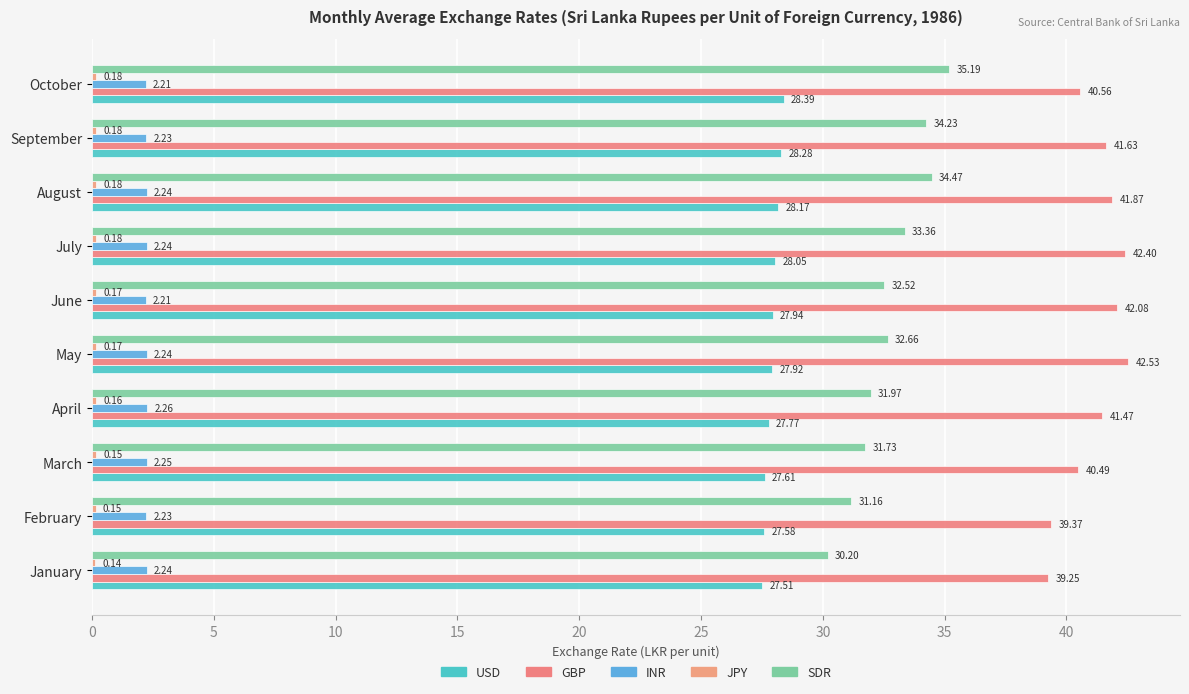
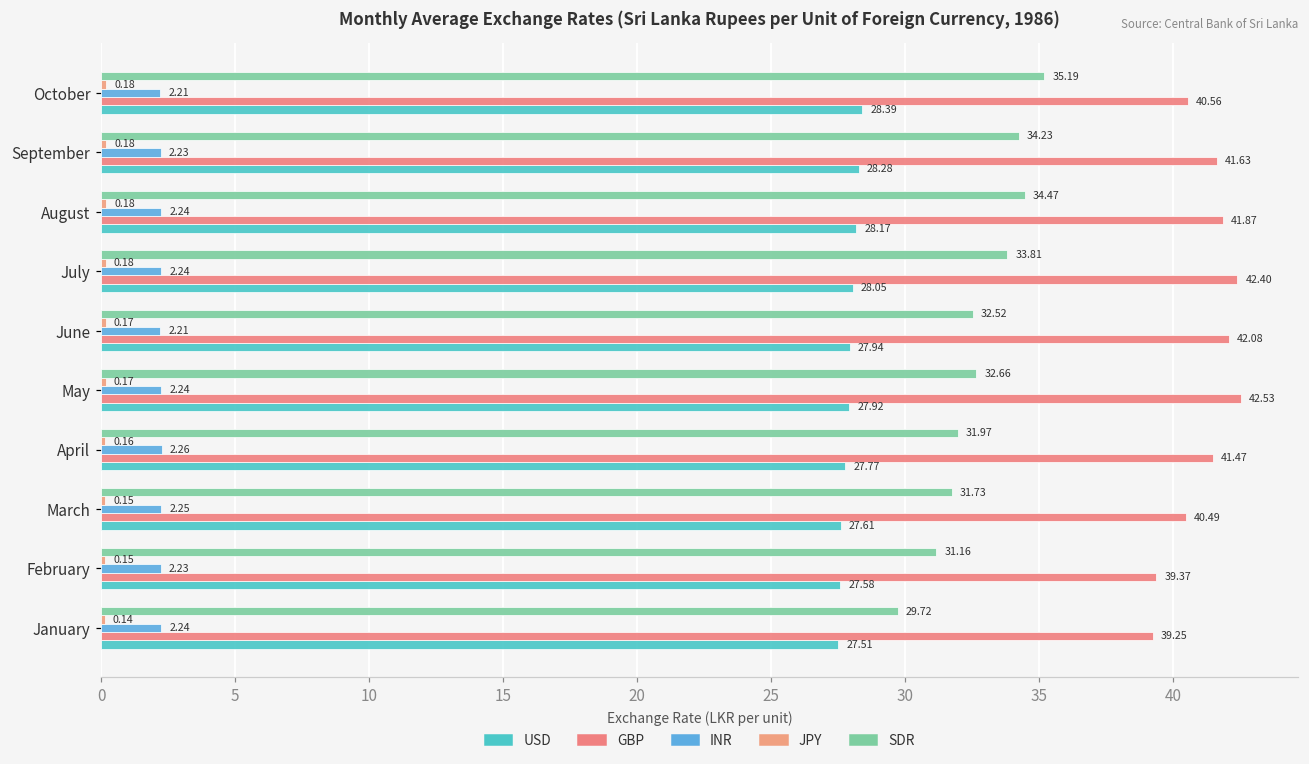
SDR, July: 33.36 -> 33.81
SDR, January: 30.20 -> 29.72
